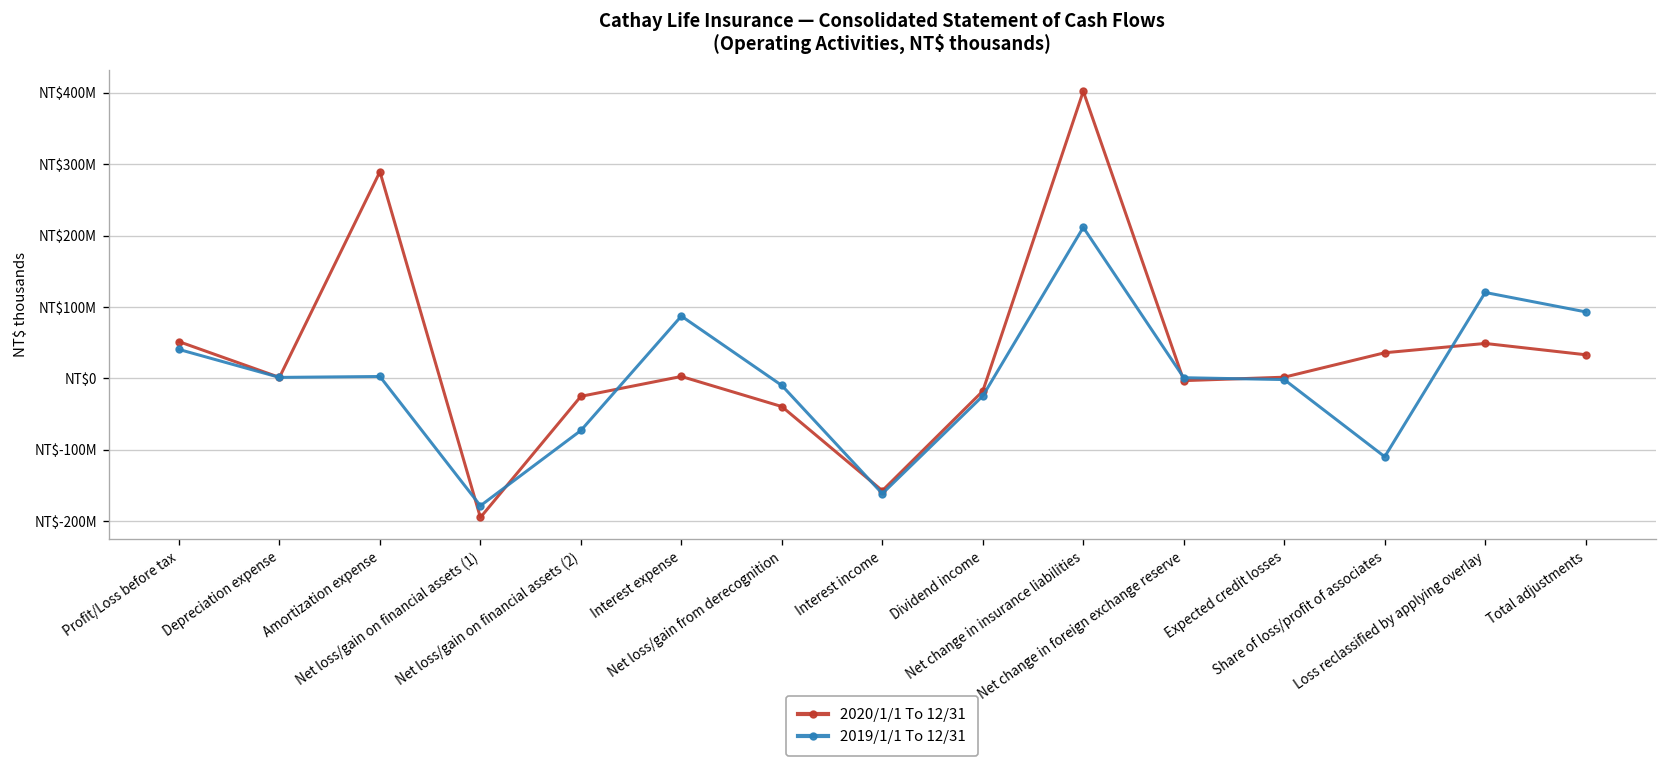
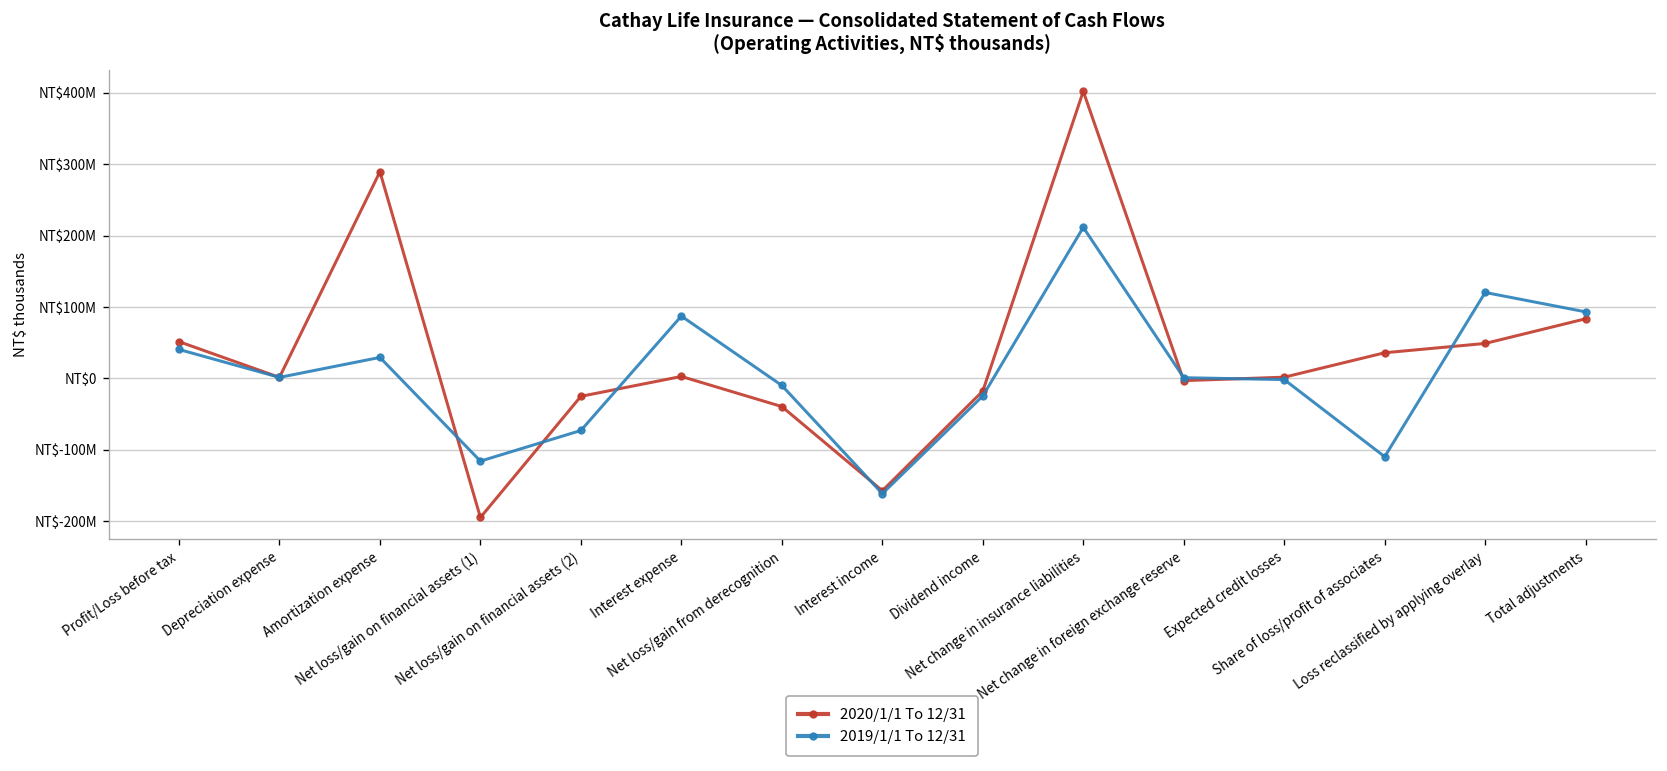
2019/1/1 To 12/31, Amortization expense: NT$0 -> NT$30000000
2019/1/1 To 12/31, Net loss/gain on financial assets (1): NT$-180000000 -> NT$-120000000
2020/1/1 To 12/31, Total adjustments: NT$30000000 -> NT$80000000
